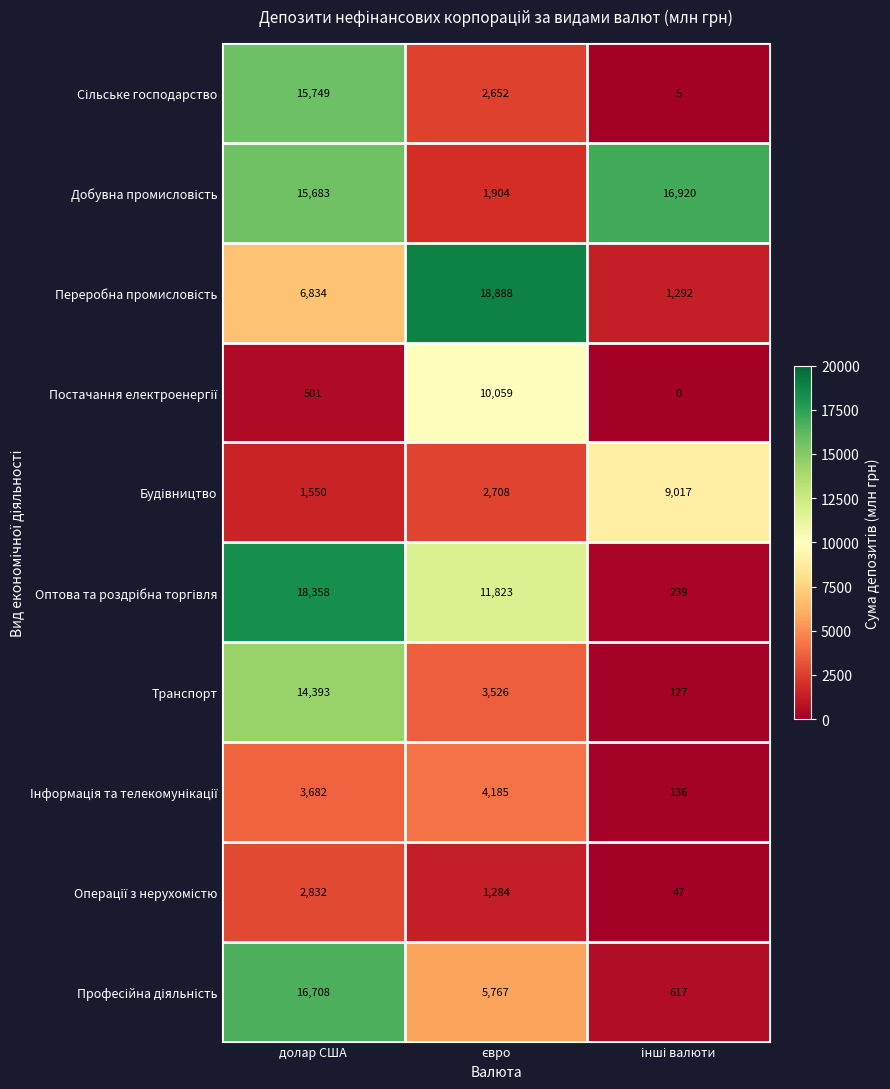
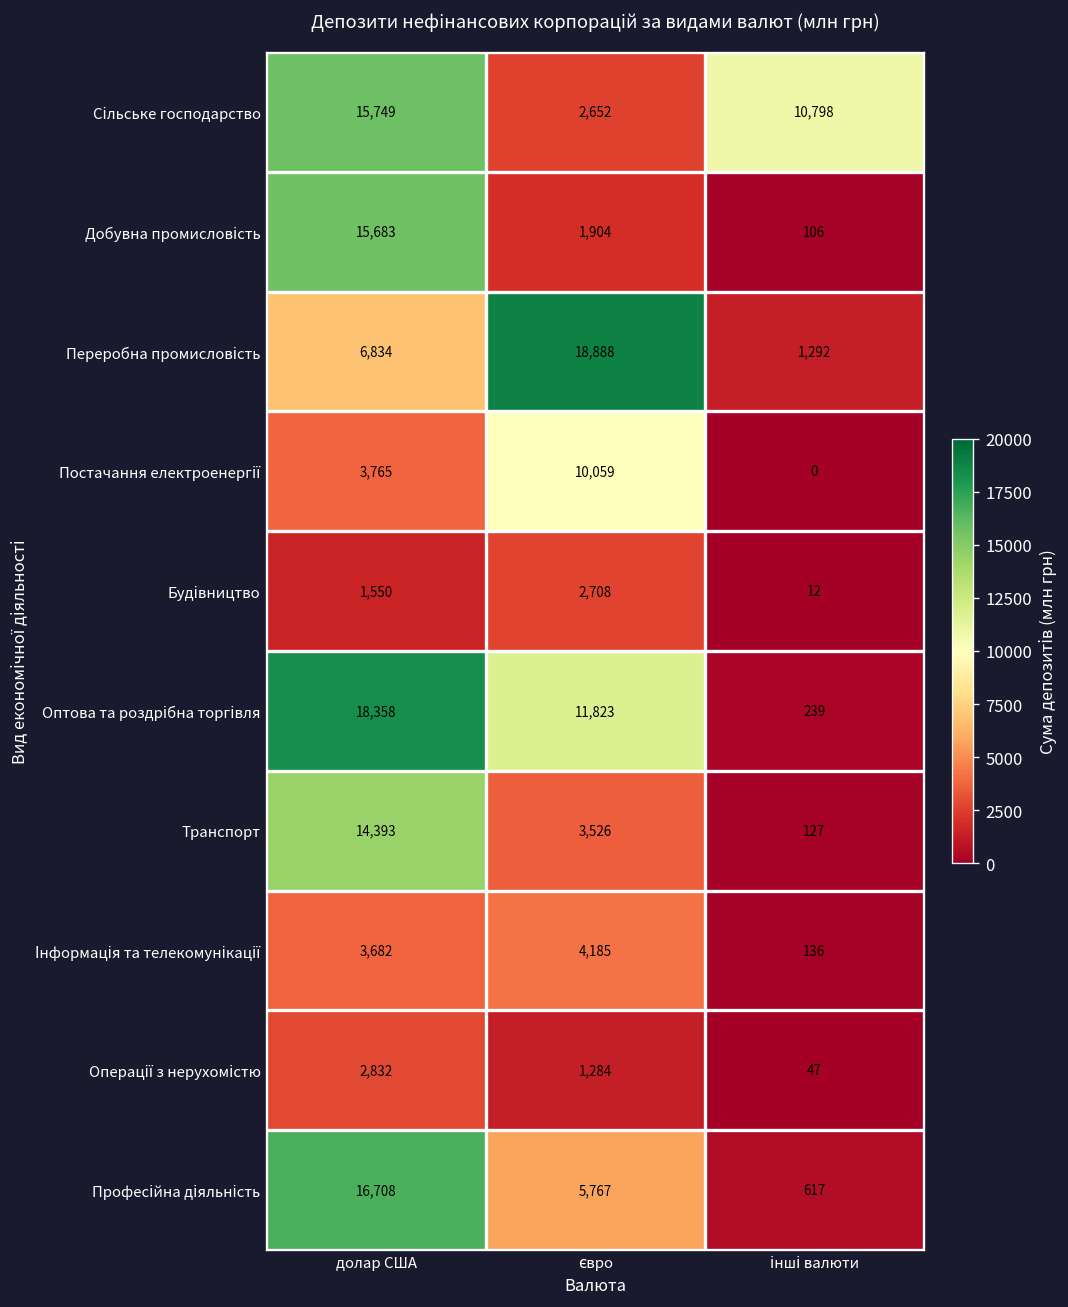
Сільське господарство, інші валюти: 5 -> 10,798
Добувна промисловість, інші валюти: 16,920 -> 106
Постачання електроенергії, долар США: 501 -> 3,765
Будівництво, інші валюти: 9,017 -> 12
